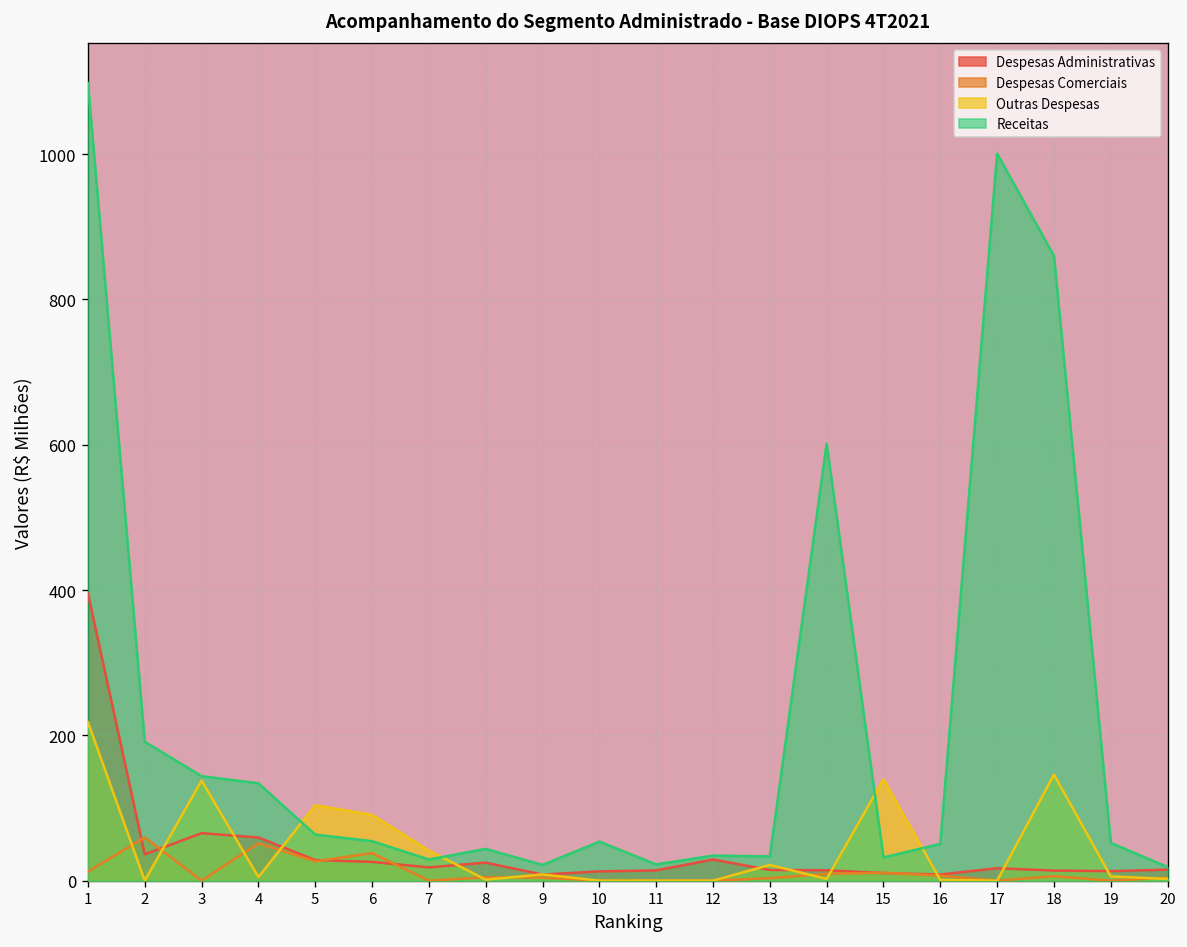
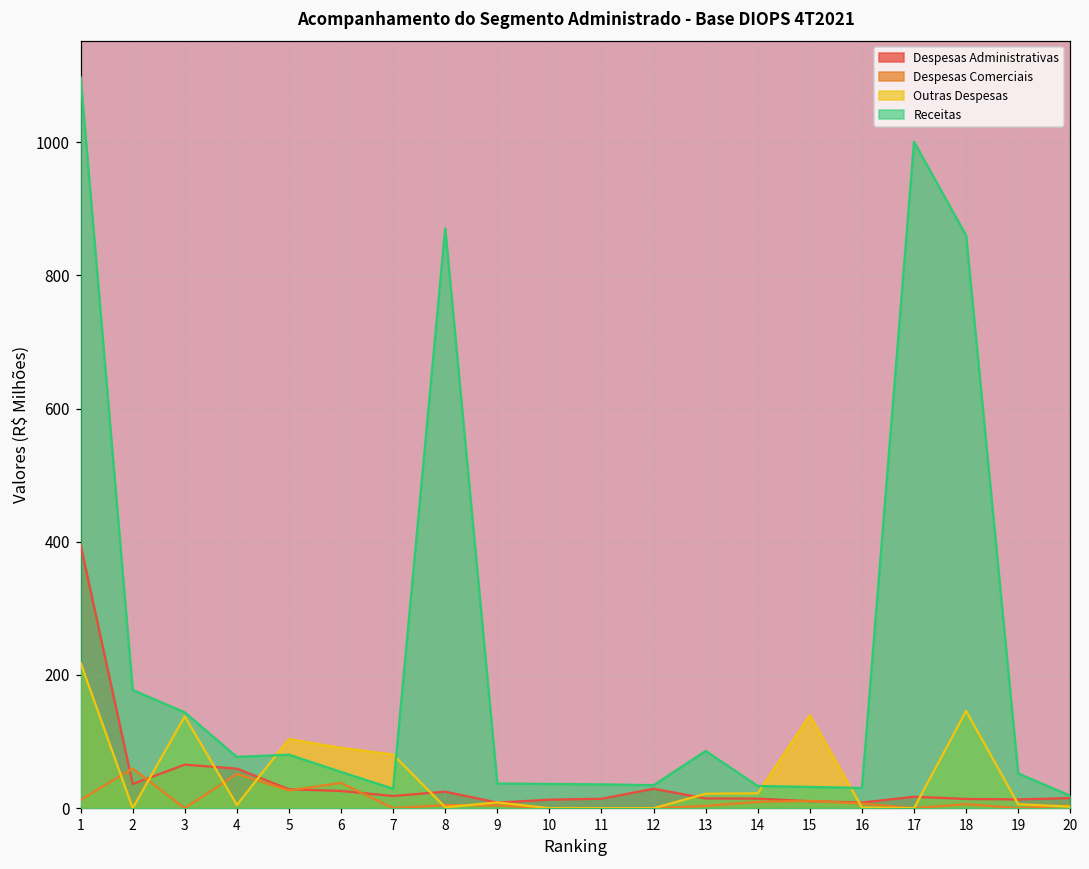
Receitas, 2: 190 -> 180
Receitas, 4: 130 -> 80
Receitas, 5: 60 -> 80
Outras Despesas, 7: 40 -> 80
Receitas, 8: 40 -> 870
Receitas, 9: 20 -> 40
Receitas, 10: 50 -> 40
Receitas, 11: 20 -> 40
Receitas, 13: 30 -> 90
Outras Despesas, 14: 0 -> 20
Receitas, 14: 600 -> 30
Receitas, 16: 50 -> 30
